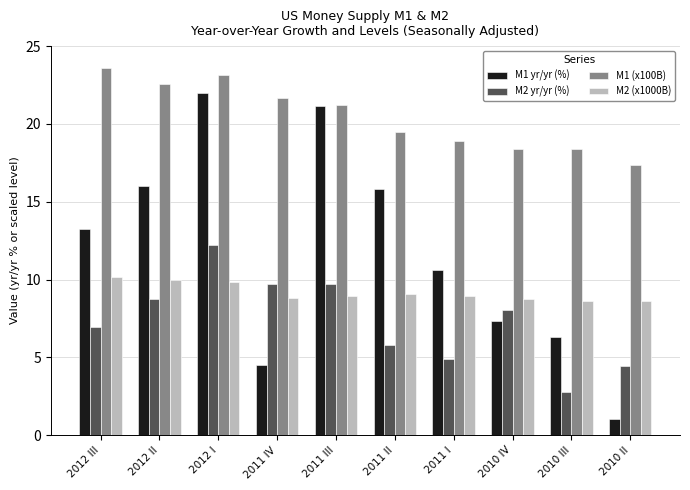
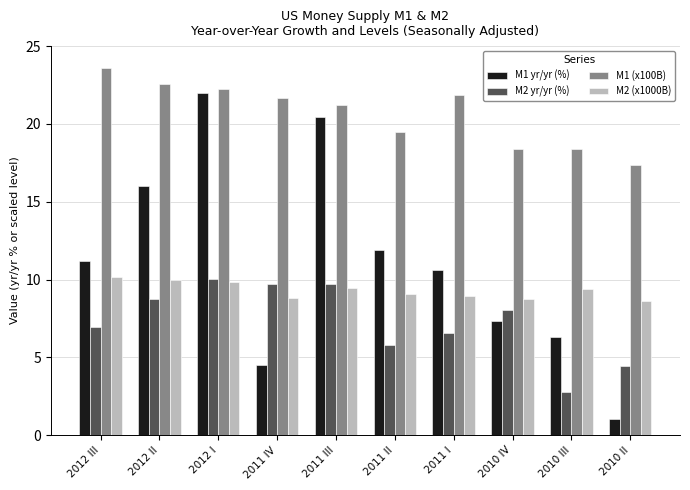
M1 yr/yr (%), 2012 III: 13.2 -> 11.2
M2 yr/yr (%), 2012 I: 12.2 -> 10.0
M1 (x100B), 2012 I: 23.1 -> 22.3
M1 yr/yr (%), 2011 III: 21.1 -> 20.5
M2 (x1000B), 2011 III: 8.9 -> 9.5
M1 yr/yr (%), 2011 II: 15.8 -> 11.9
M2 yr/yr (%), 2011 I: 4.9 -> 6.6
M1 (x100B), 2011 I: 18.9 -> 21.9
M2 (x1000B), 2010 III: 8.6 -> 9.4
